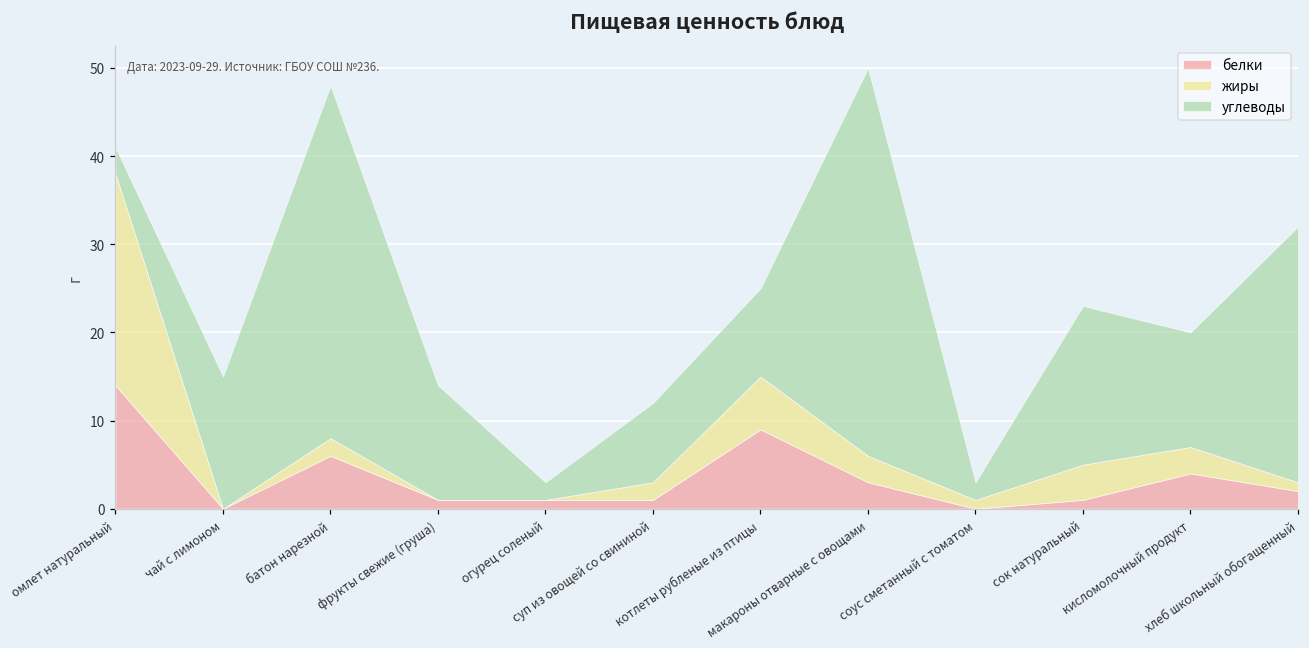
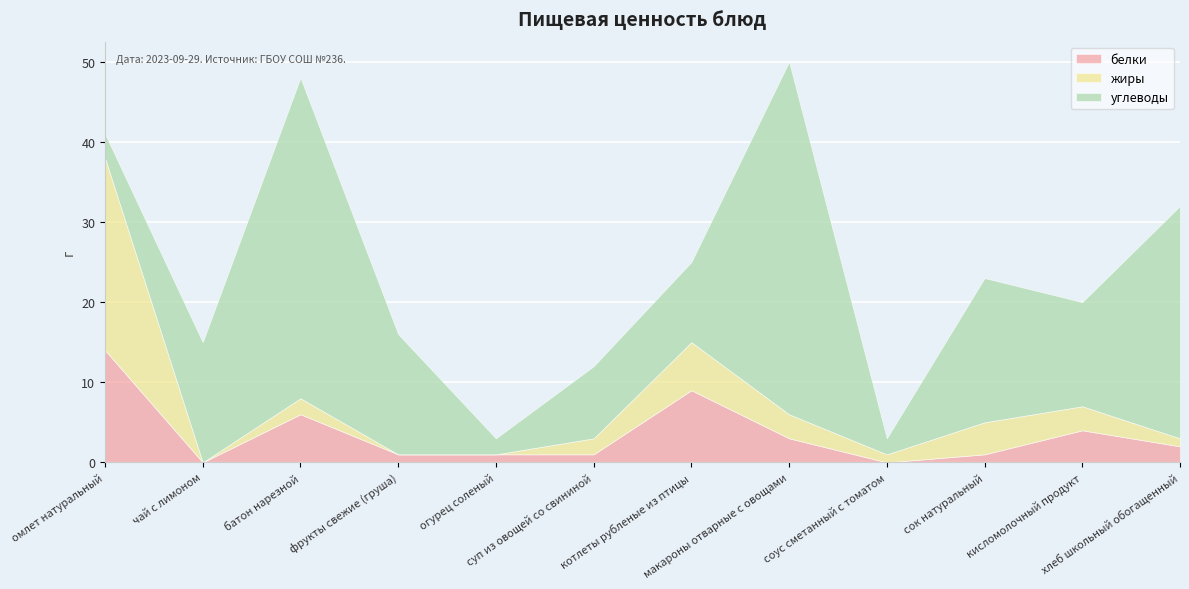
углеводы, фрукты свежие (груша): 13 -> 15
